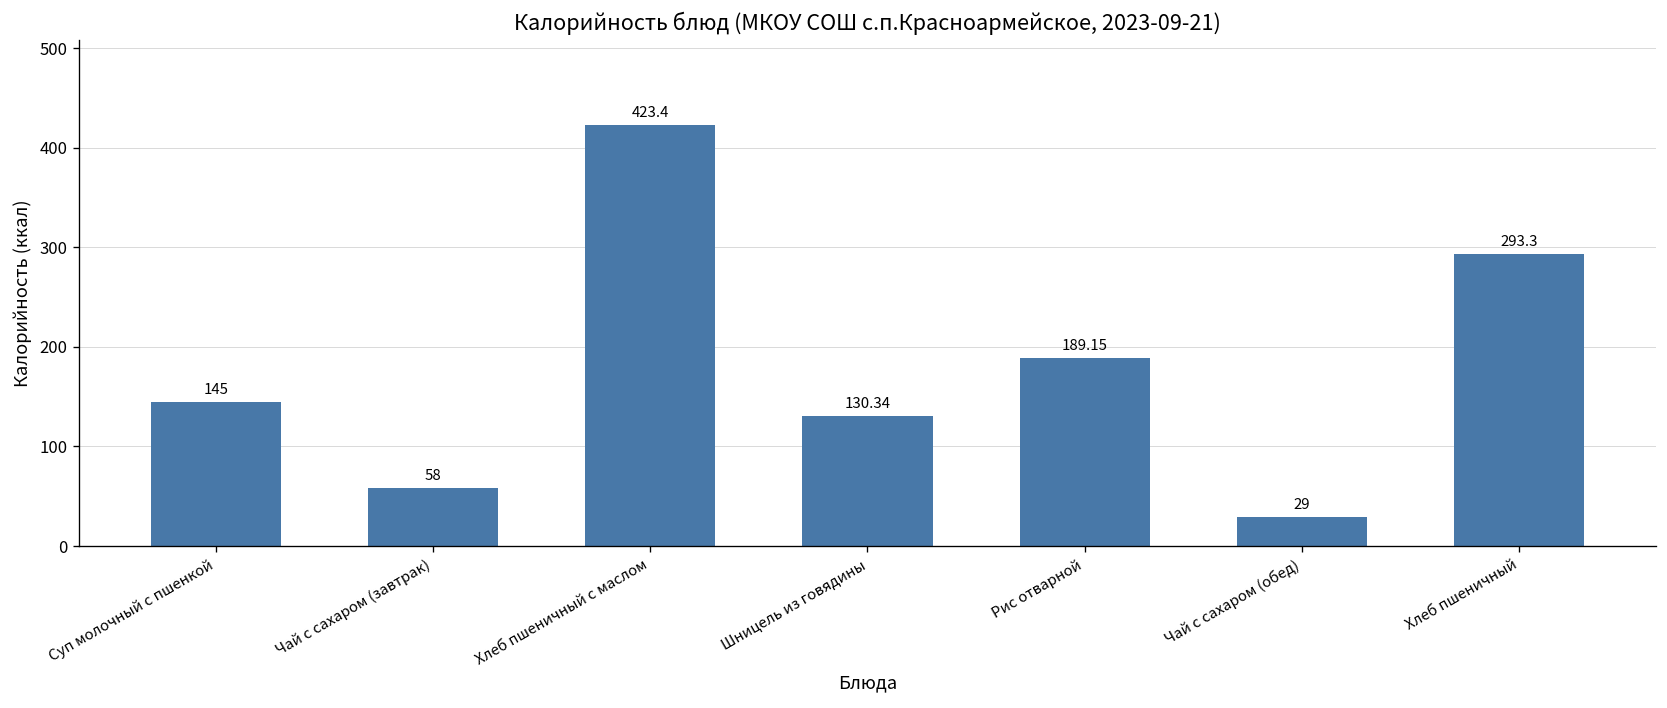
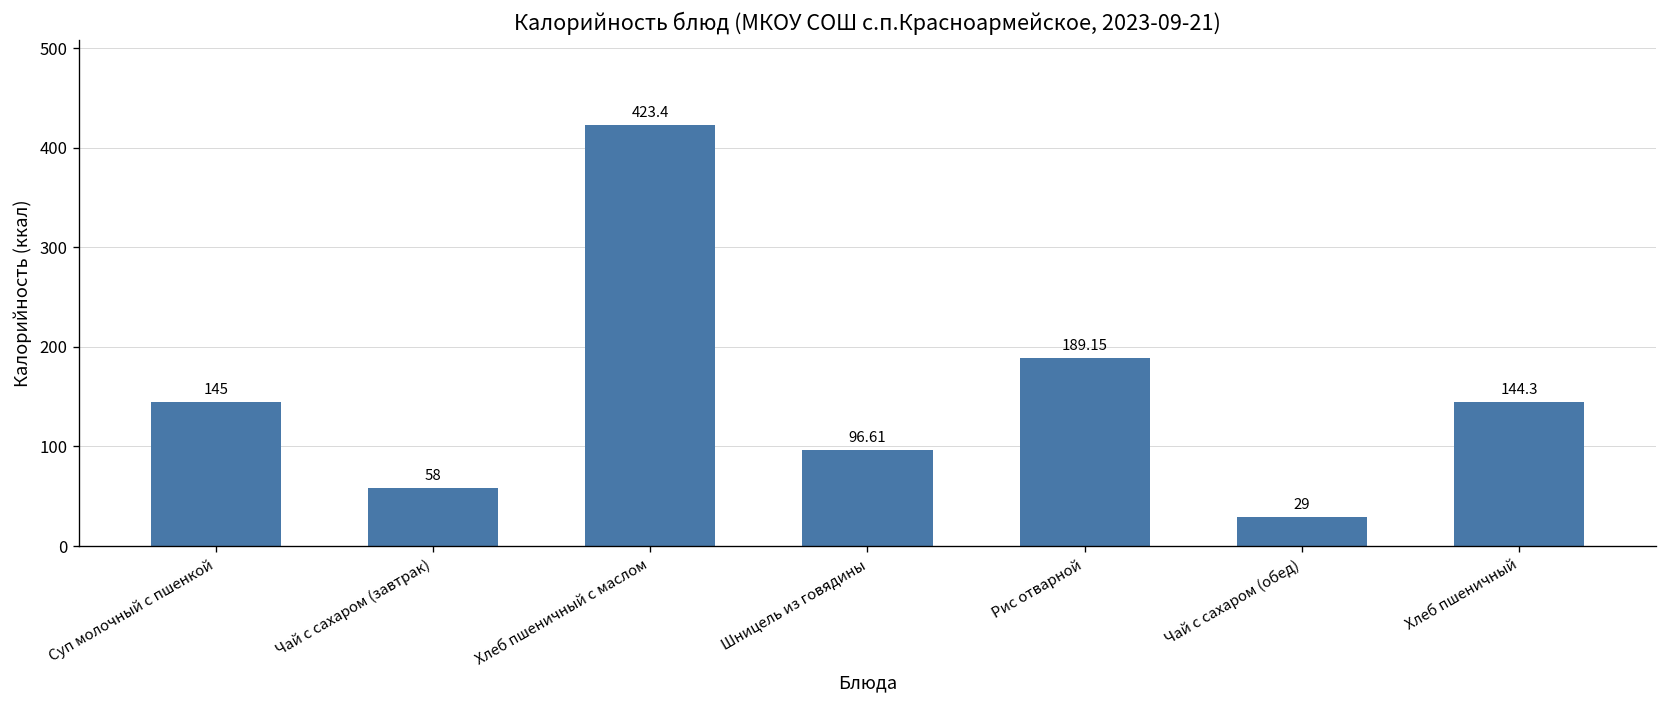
Шницель из говядины: 130.34 -> 96.61
Хлеб пшеничный: 293.3 -> 144.3
